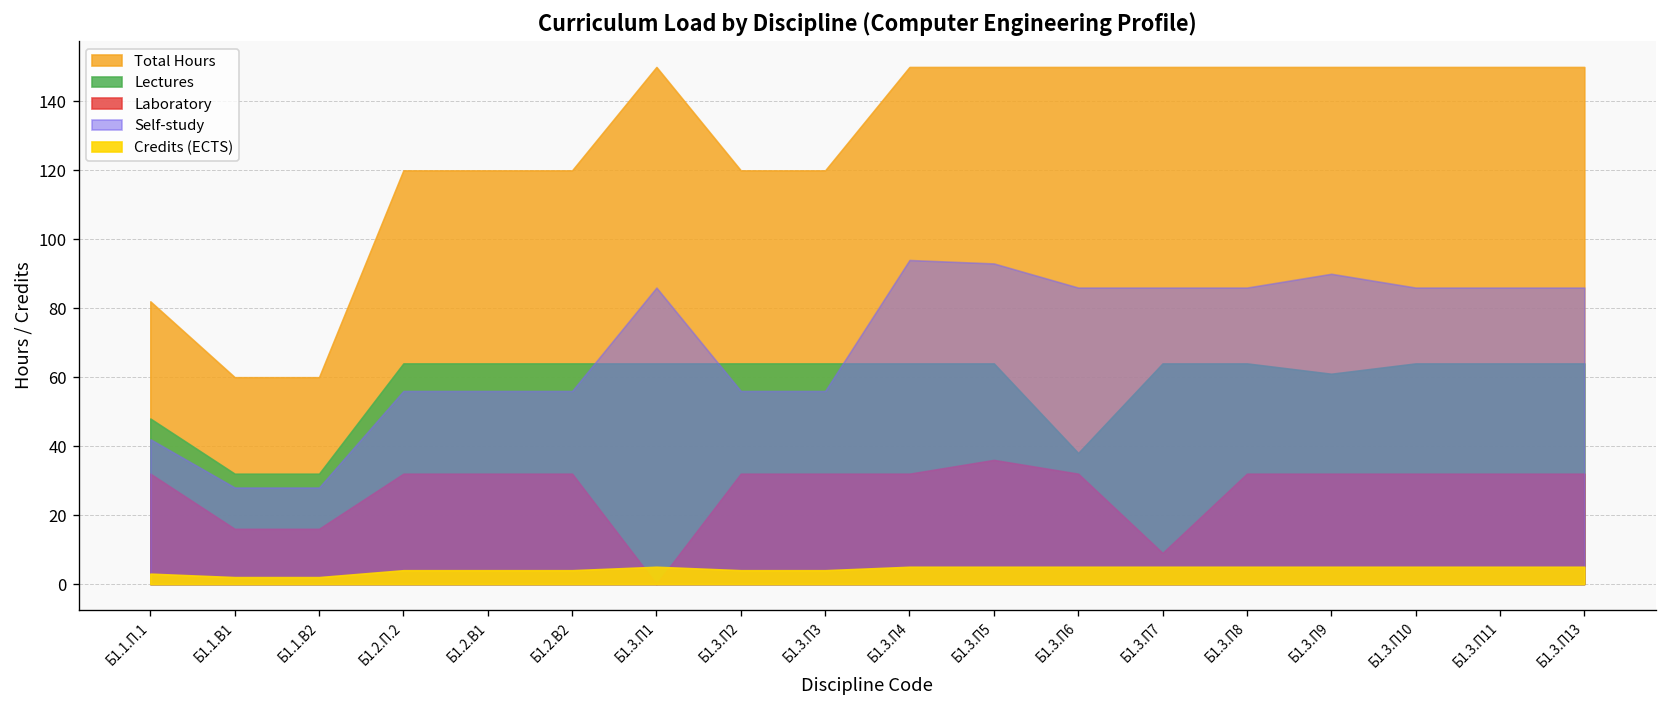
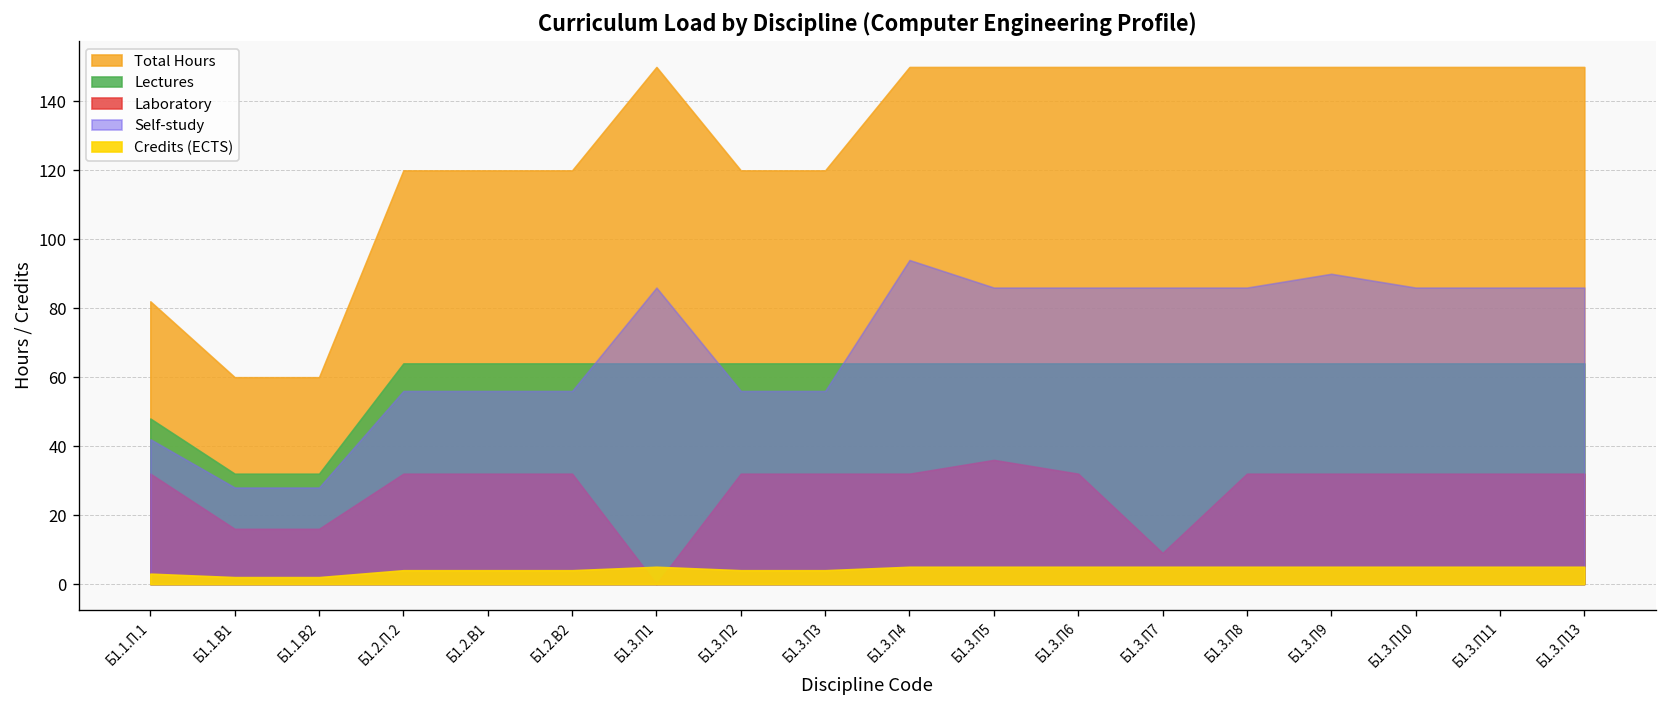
Self-study, Б1.3.П5: 93 -> 86
Lectures, Б1.3.П6: 38 -> 64
Lectures, Б1.3.П9: 61 -> 64
